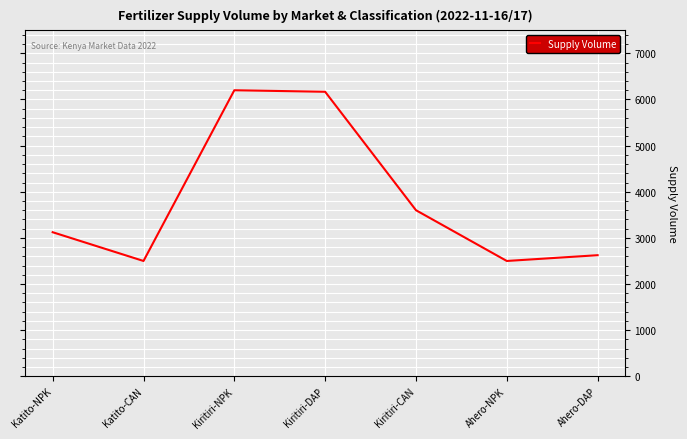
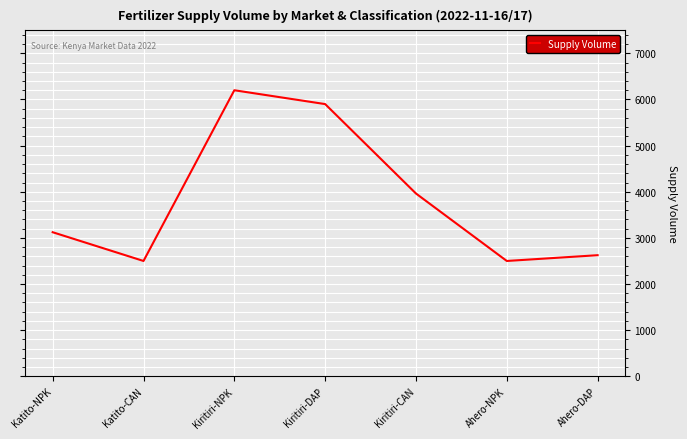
Kiritiri-DAP: 6200 -> 5900
Kiritiri-CAN: 3600 -> 4000
